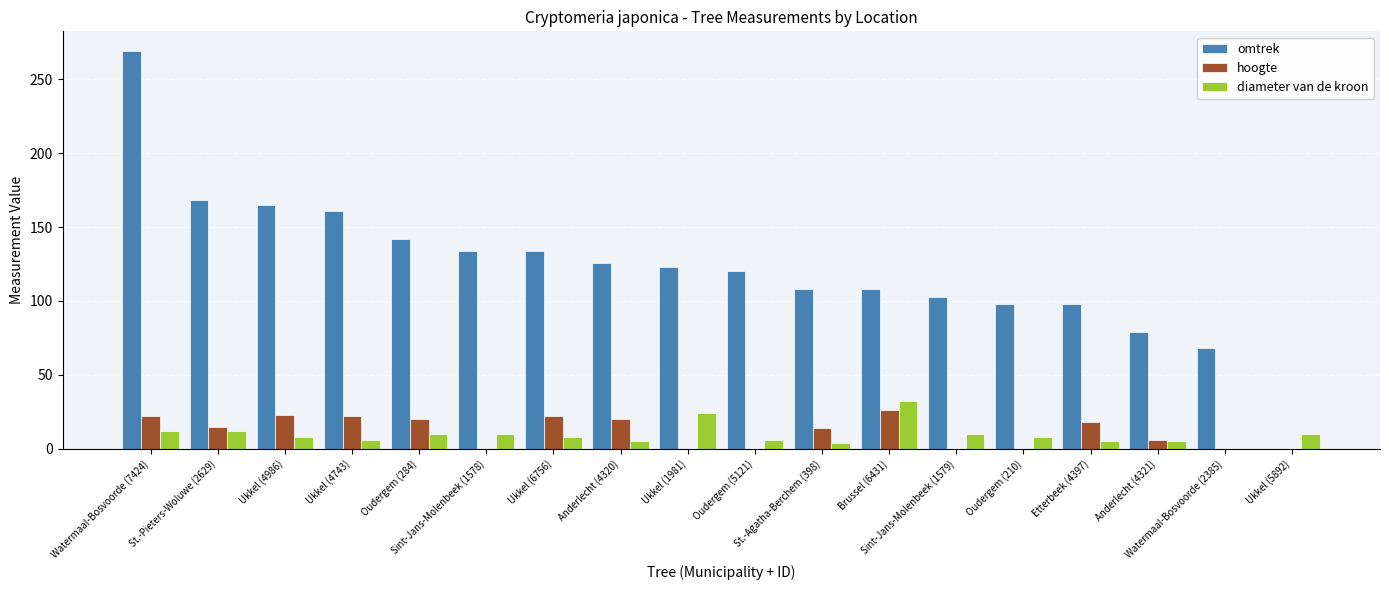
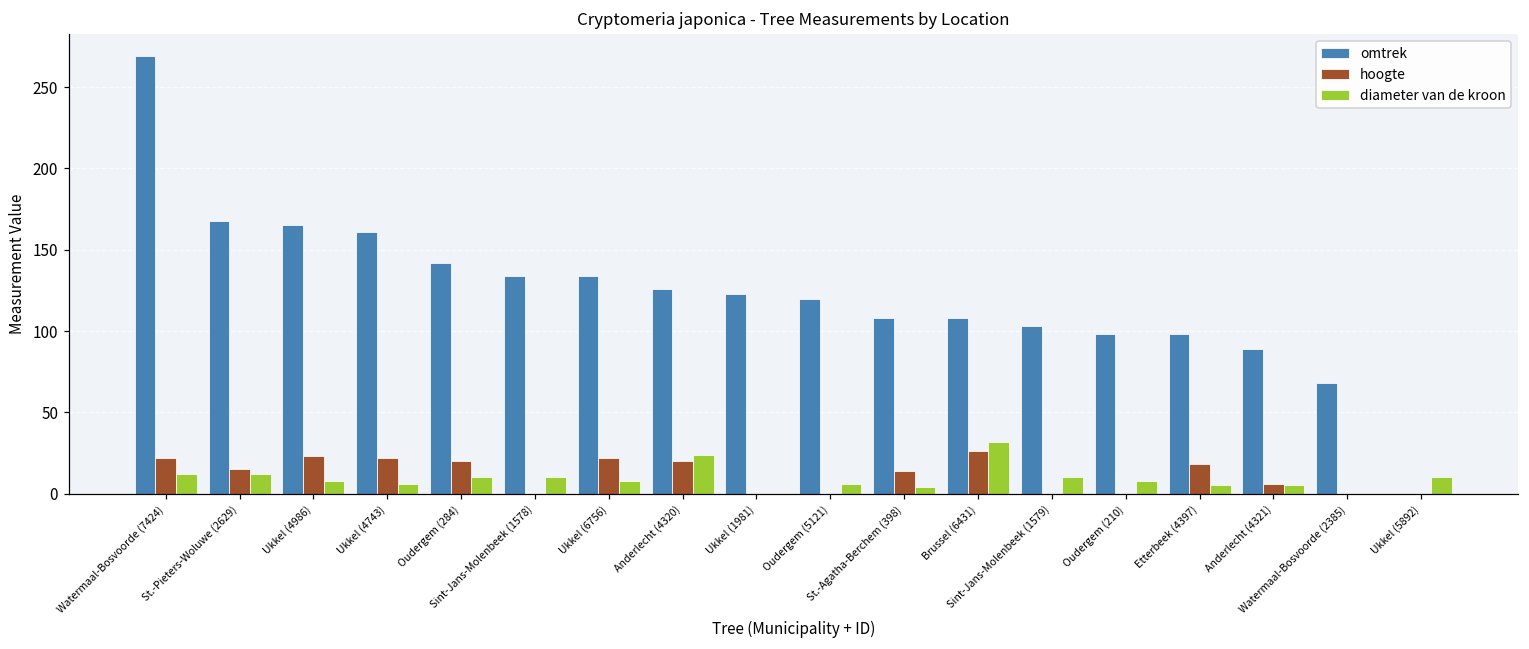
diameter van de kroon, Anderlecht (4320): 5 -> 24
diameter van de kroon, Ukkel (1981): 24 -> 0
omtrek, Anderlecht (4321): 79 -> 89
